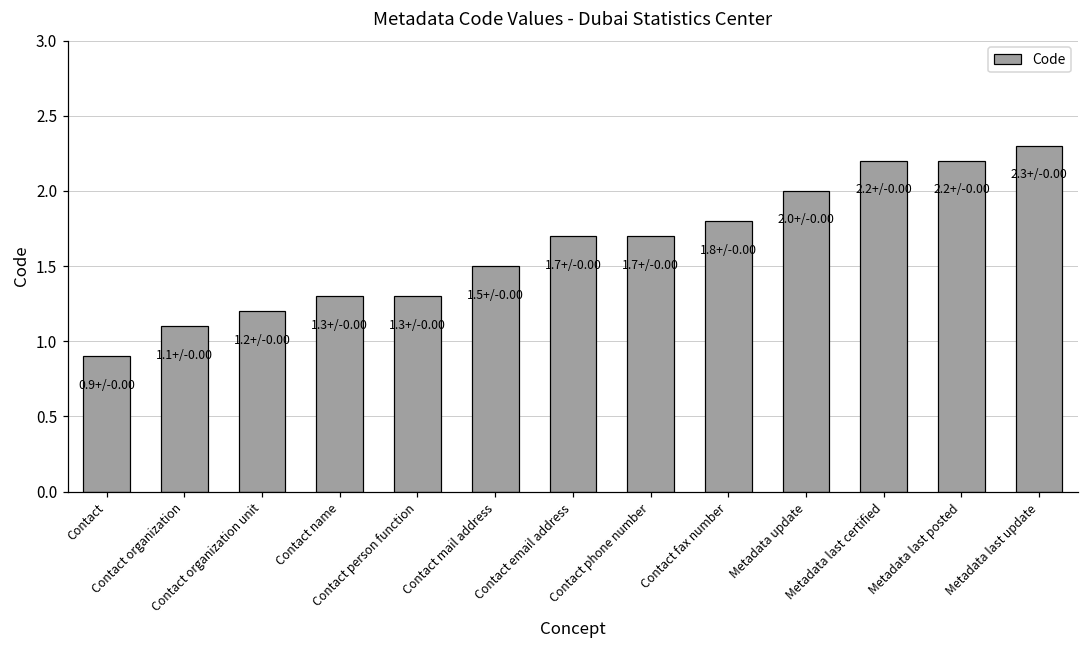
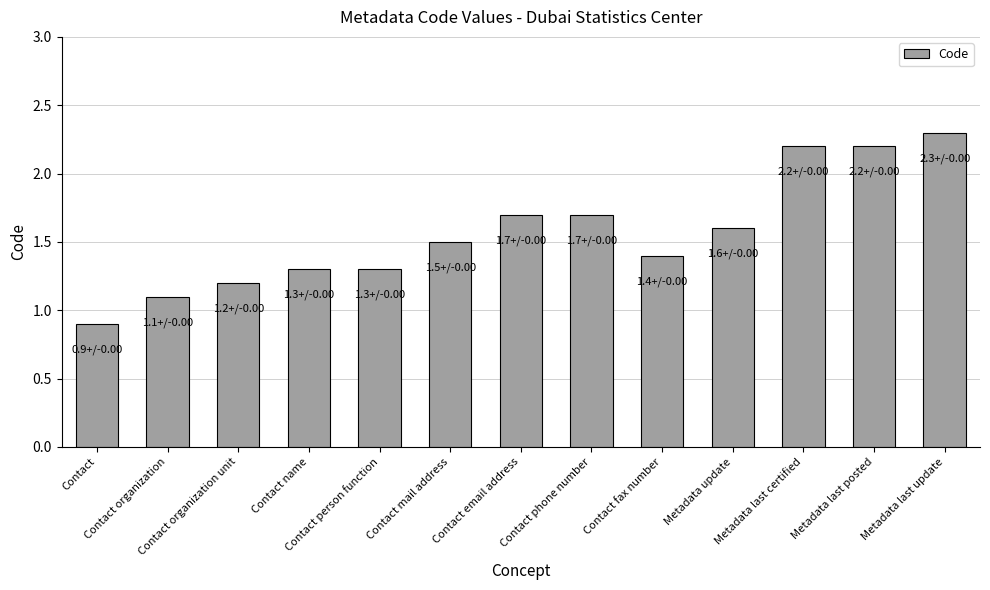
Contact fax number: 1.8+/ -> 1.4+/
Metadata update: 2.0+/ -> 1.6+/
